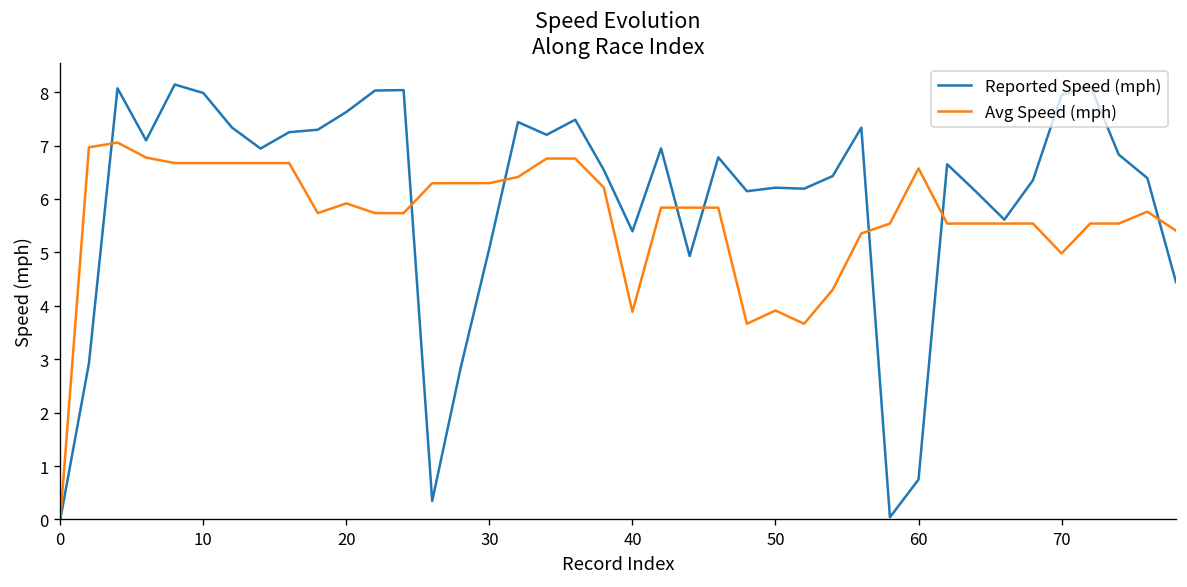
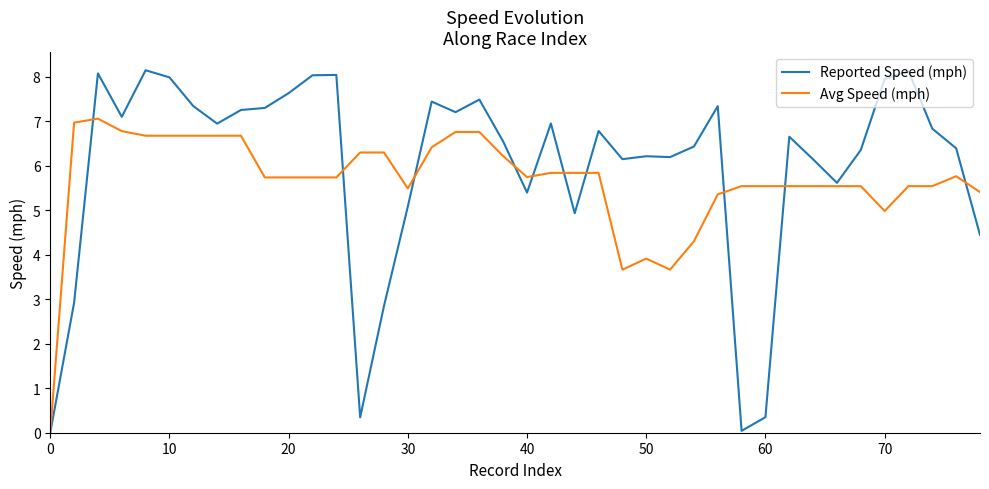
Avg Speed (mph), 20: 5.9 -> 5.7
Avg Speed (mph), 30: 6.3 -> 5.5
Avg Speed (mph), 40: 3.9 -> 5.7
Reported Speed (mph), 60: 0.7 -> 0.3
Avg Speed (mph), 60: 6.6 -> 5.5
